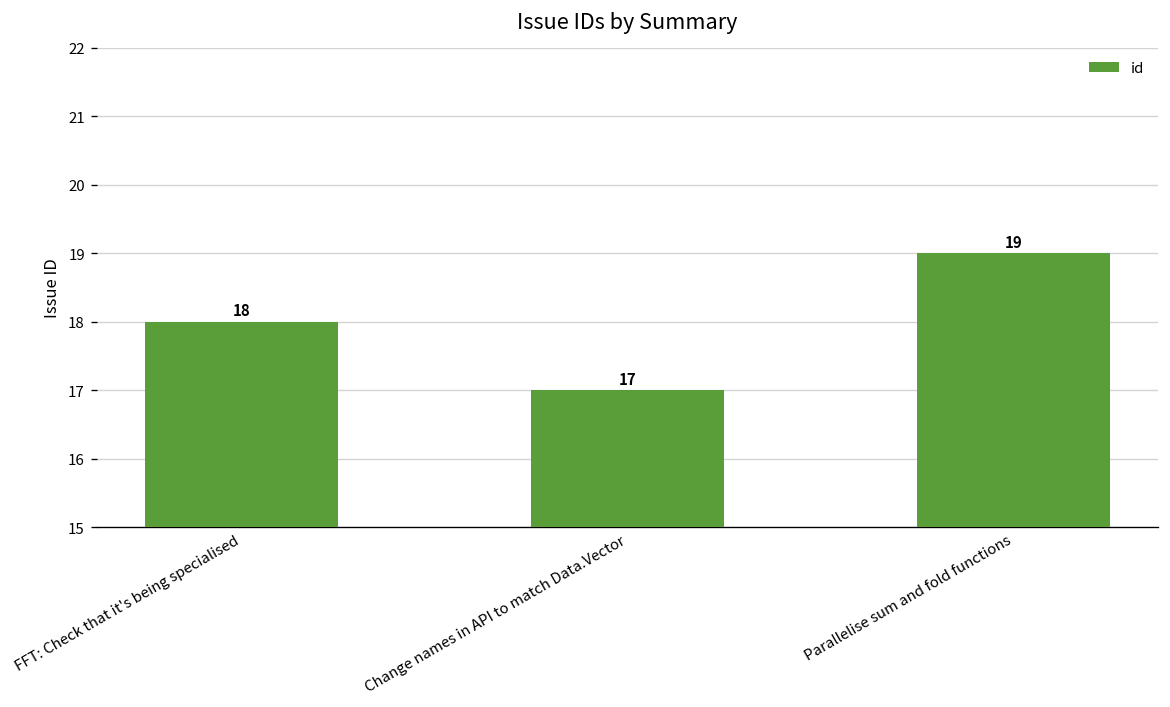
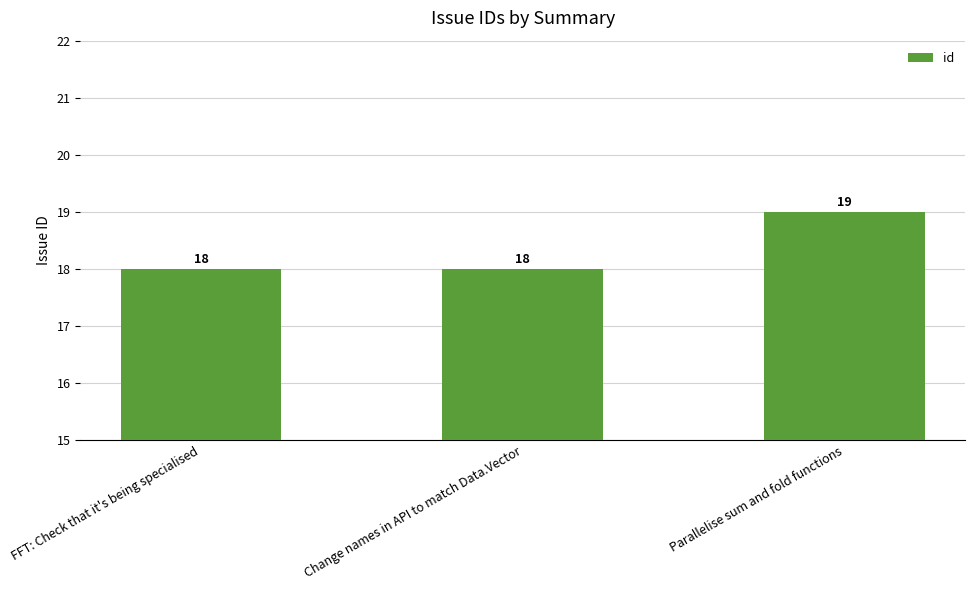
Change names in API to match Data.Vector: 17 -> 18
